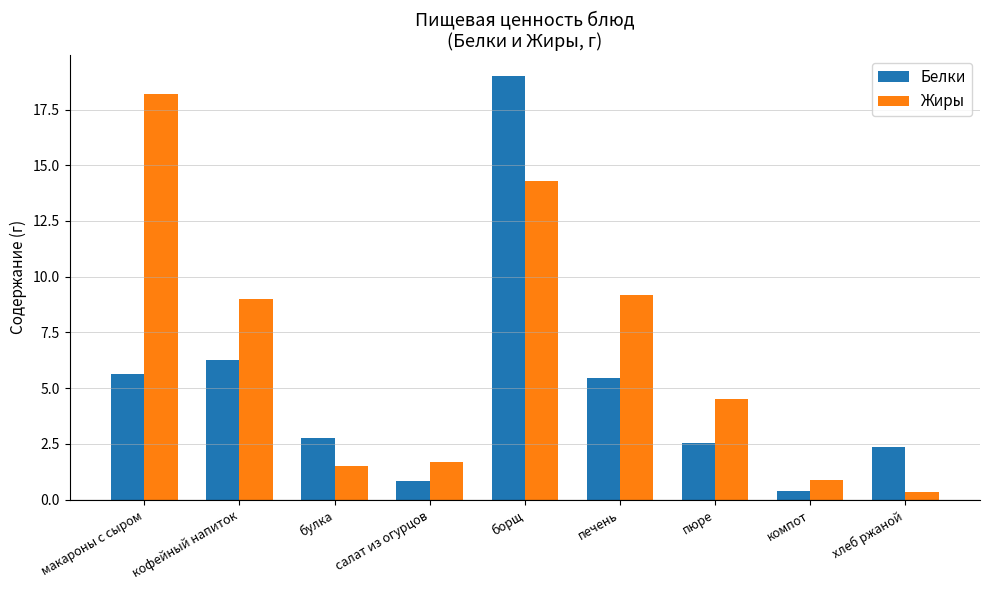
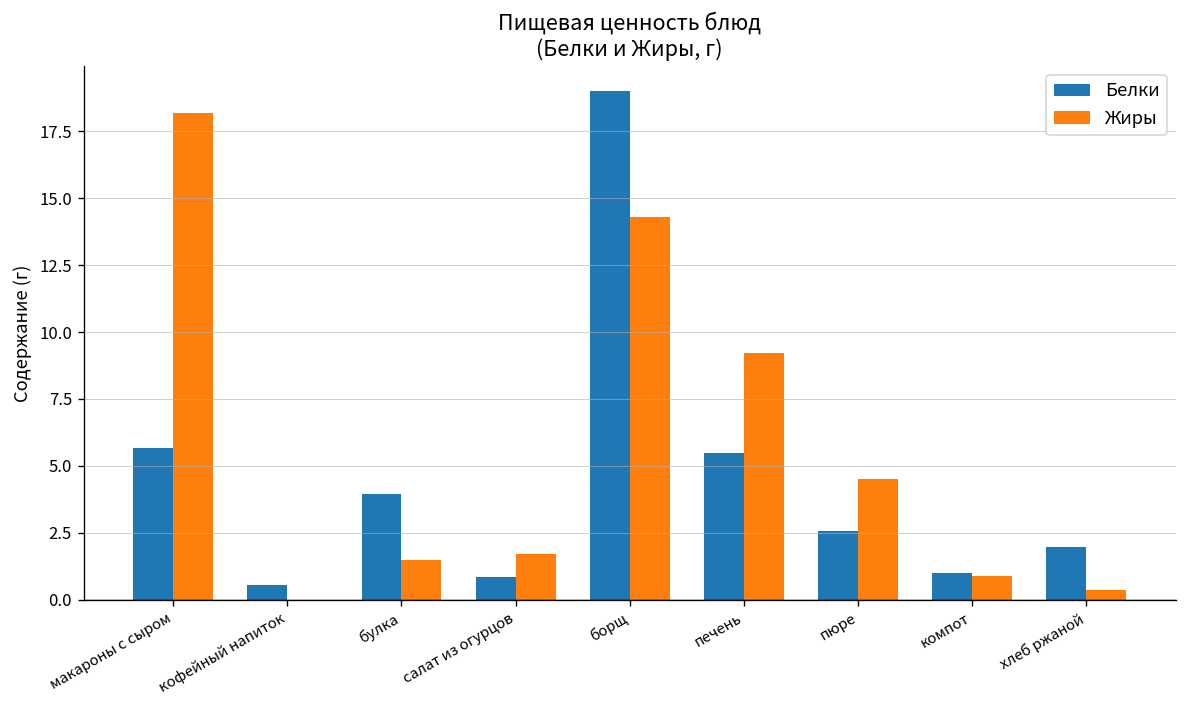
Белки, кофейный напиток: 6.3 -> 0.5
Жиры, кофейный напиток: 9 -> 0
Белки, булка: 2.8 -> 4.0
Белки, компот: 0.4 -> 1.0
Белки, хлеб ржаной: 2.4 -> 2.0
